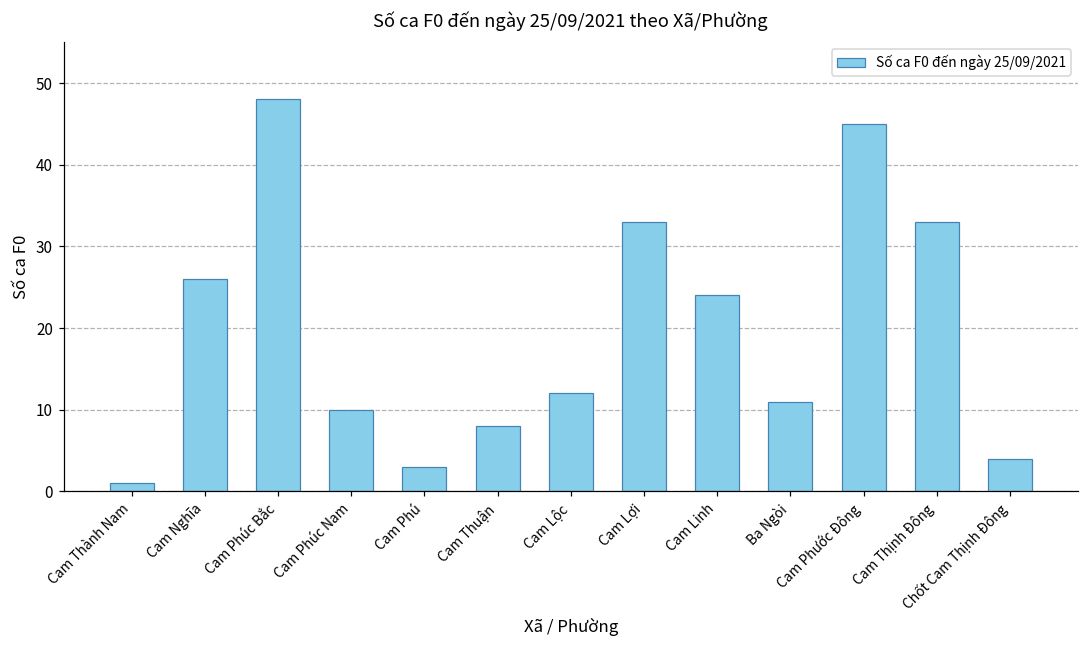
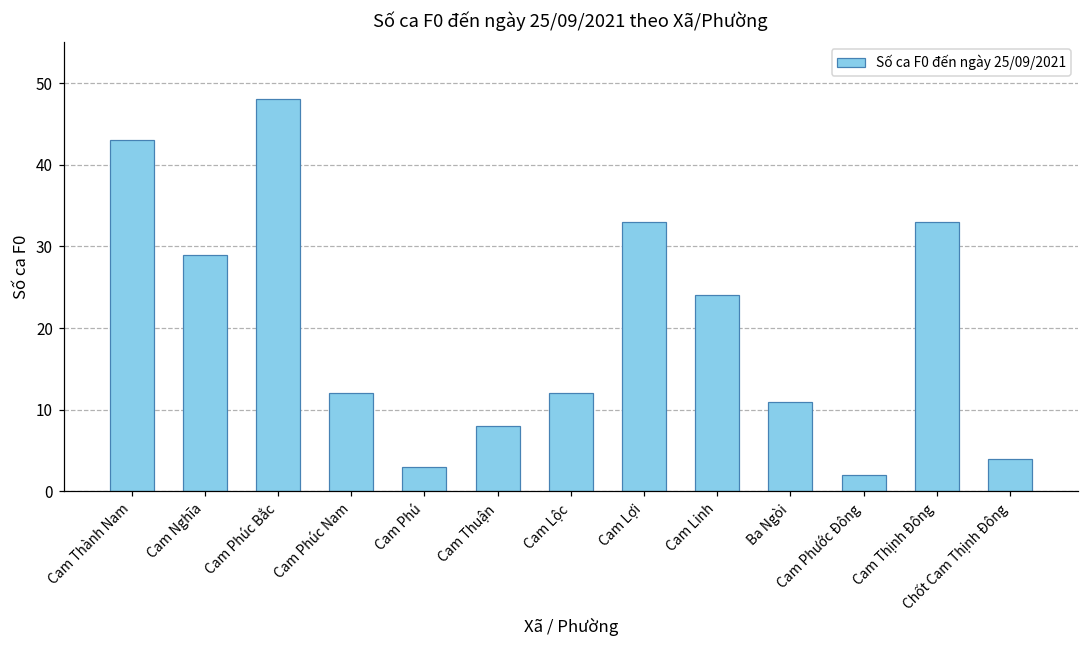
Cam Thành Nam: 1 -> 43
Cam Nghĩa: 26 -> 29
Cam Phúc Nam: 10 -> 12
Cam Phước Đông: 45 -> 2
